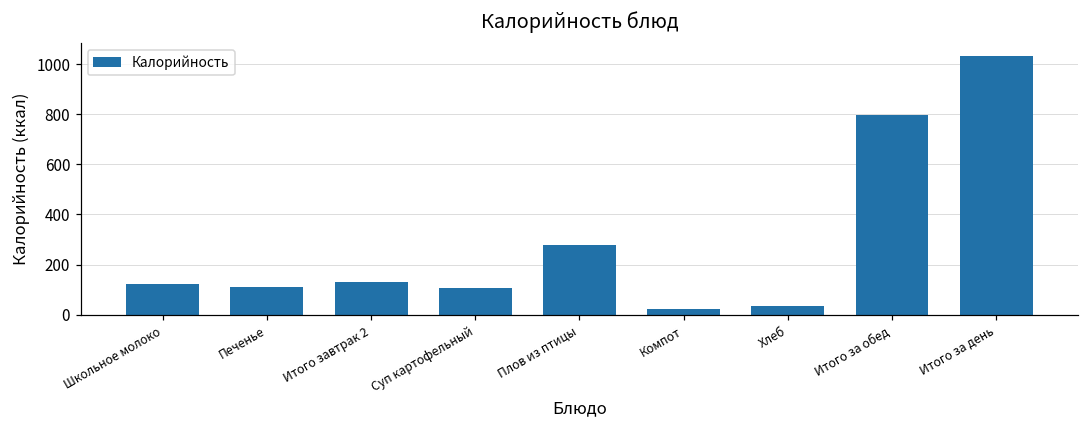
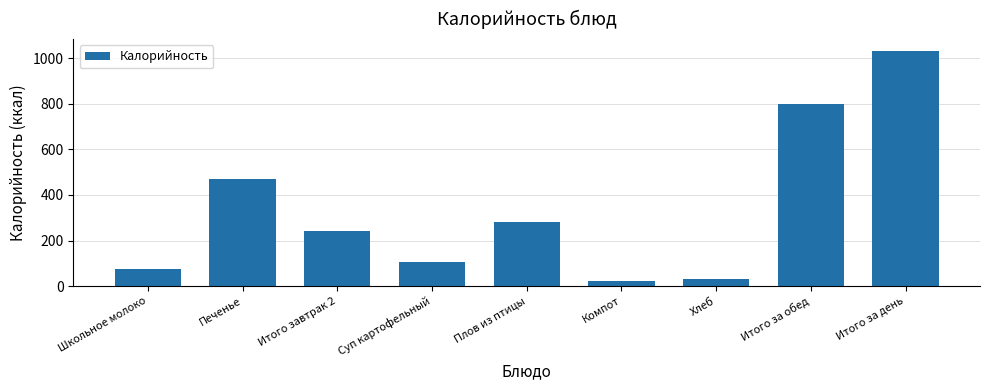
Школьное молоко: 120 -> 80
Печенье: 110 -> 470
Итого завтрак 2: 130 -> 240
